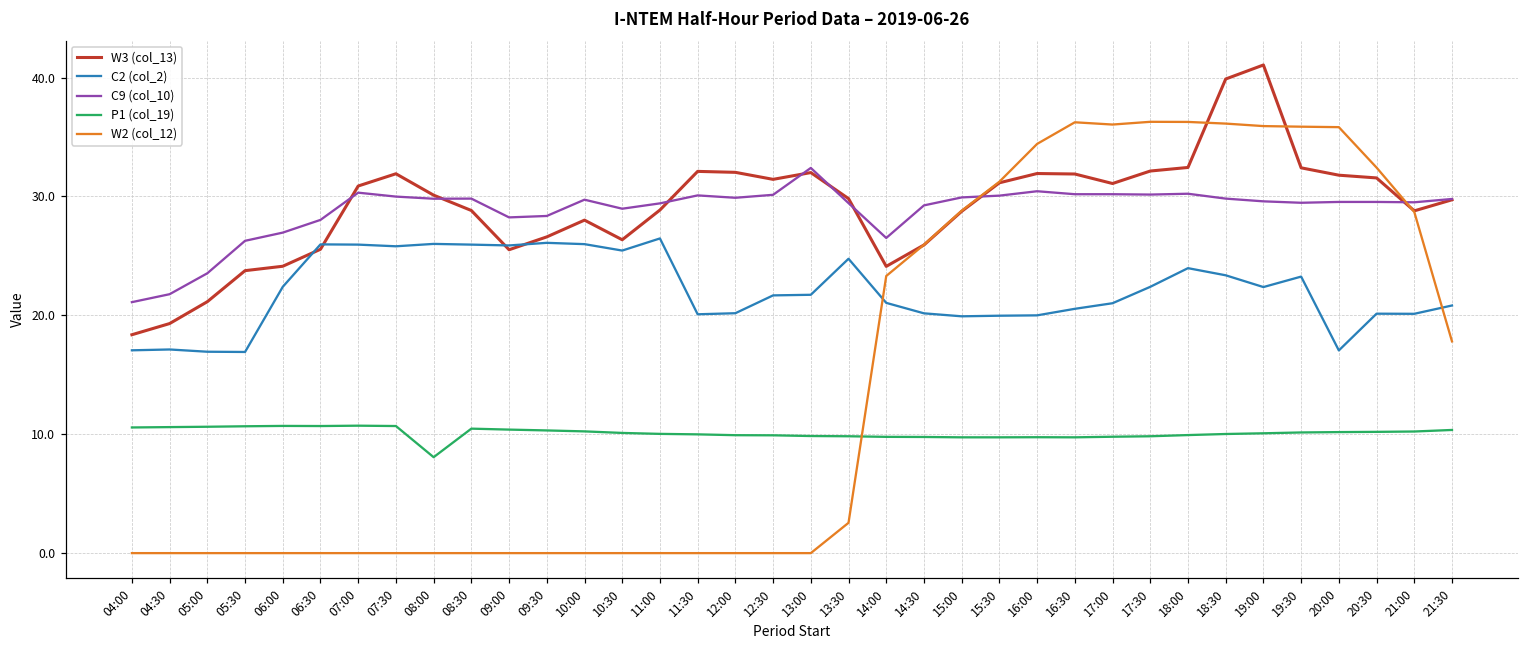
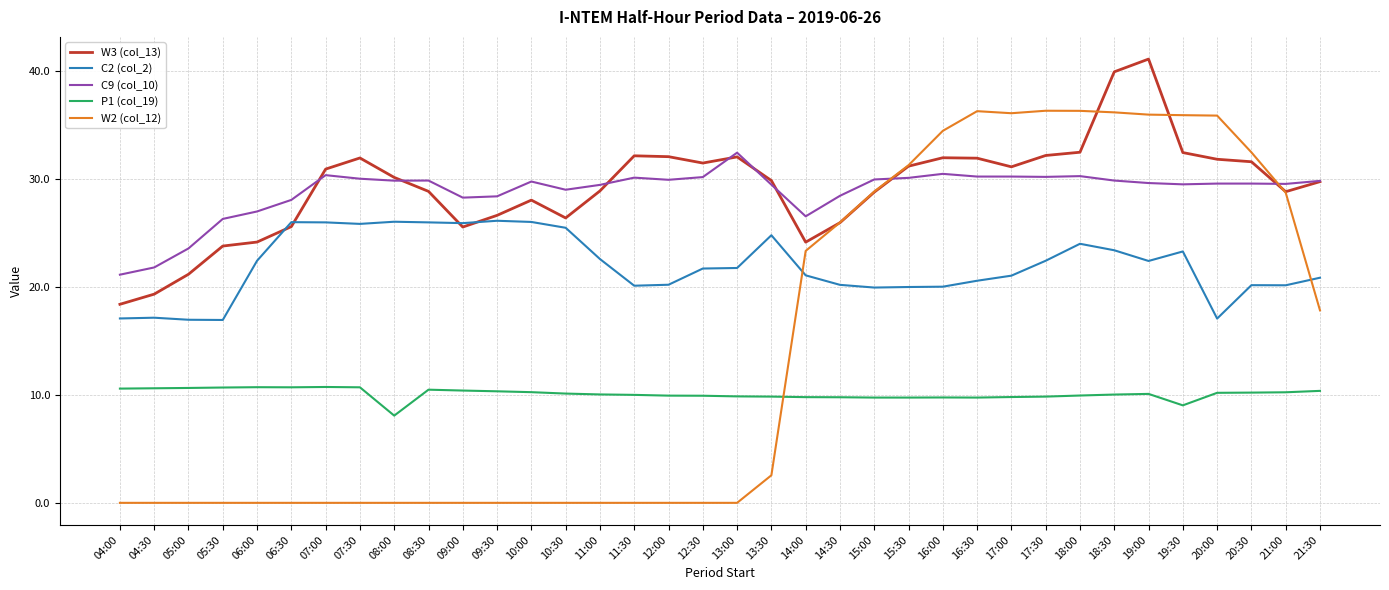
C2 (col_2), 11:00: 26.5 -> 22.6
C9 (col_10), 14:30: 29.3 -> 28.4
P1 (col_19), 19:30: 10.2 -> 9.0
